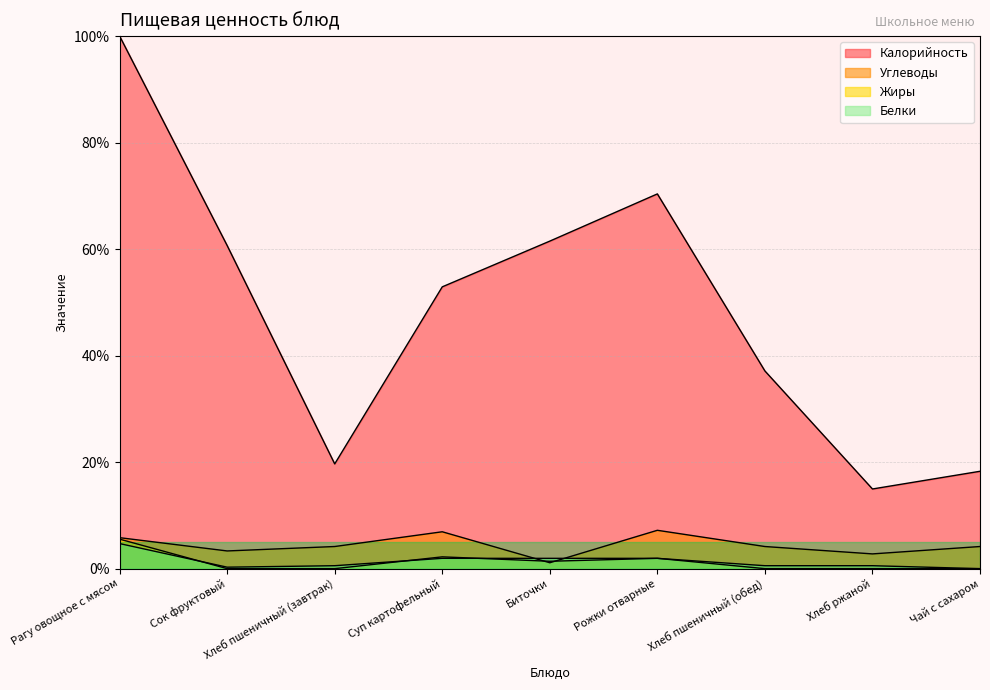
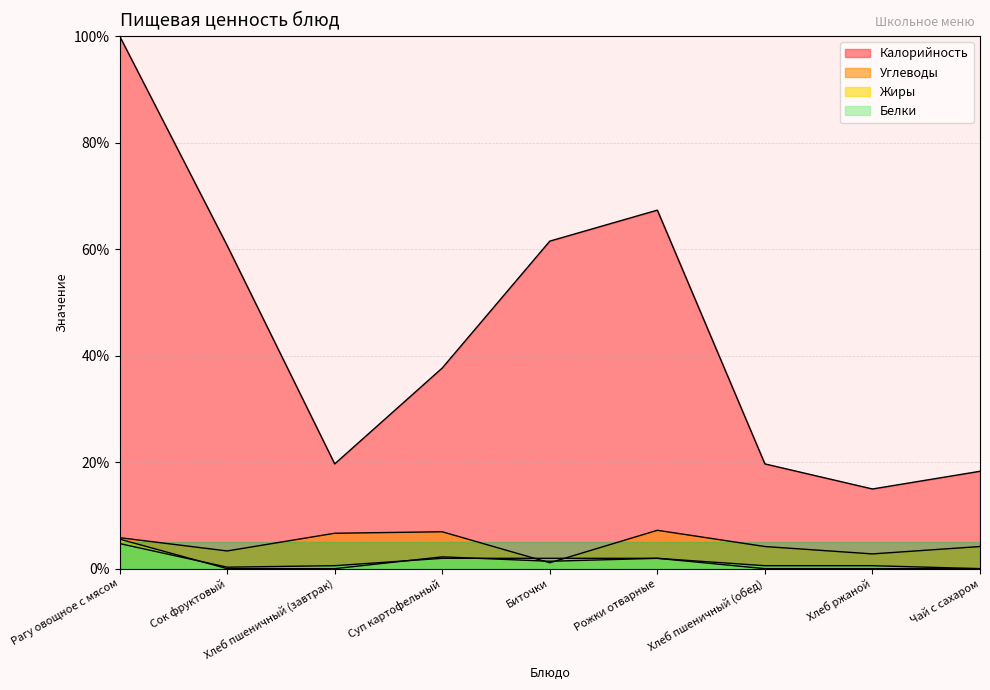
Углеводы, Хлеб пшеничный (завтрак): 4% -> 7%
Калорийность, Суп картофельный: 53% -> 38%
Калорийность, Рожки отварные: 70% -> 67%
Калорийность, Хлеб пшеничный (обед): 37% -> 20%
